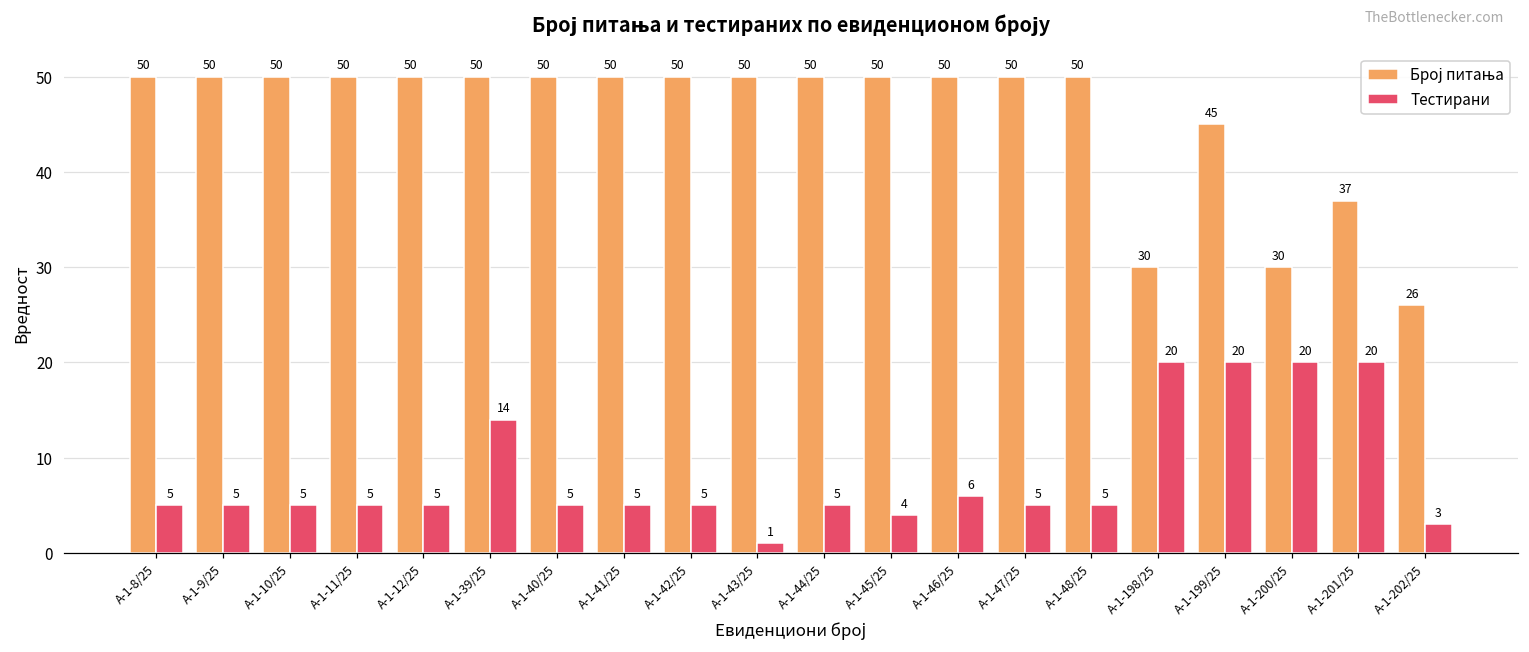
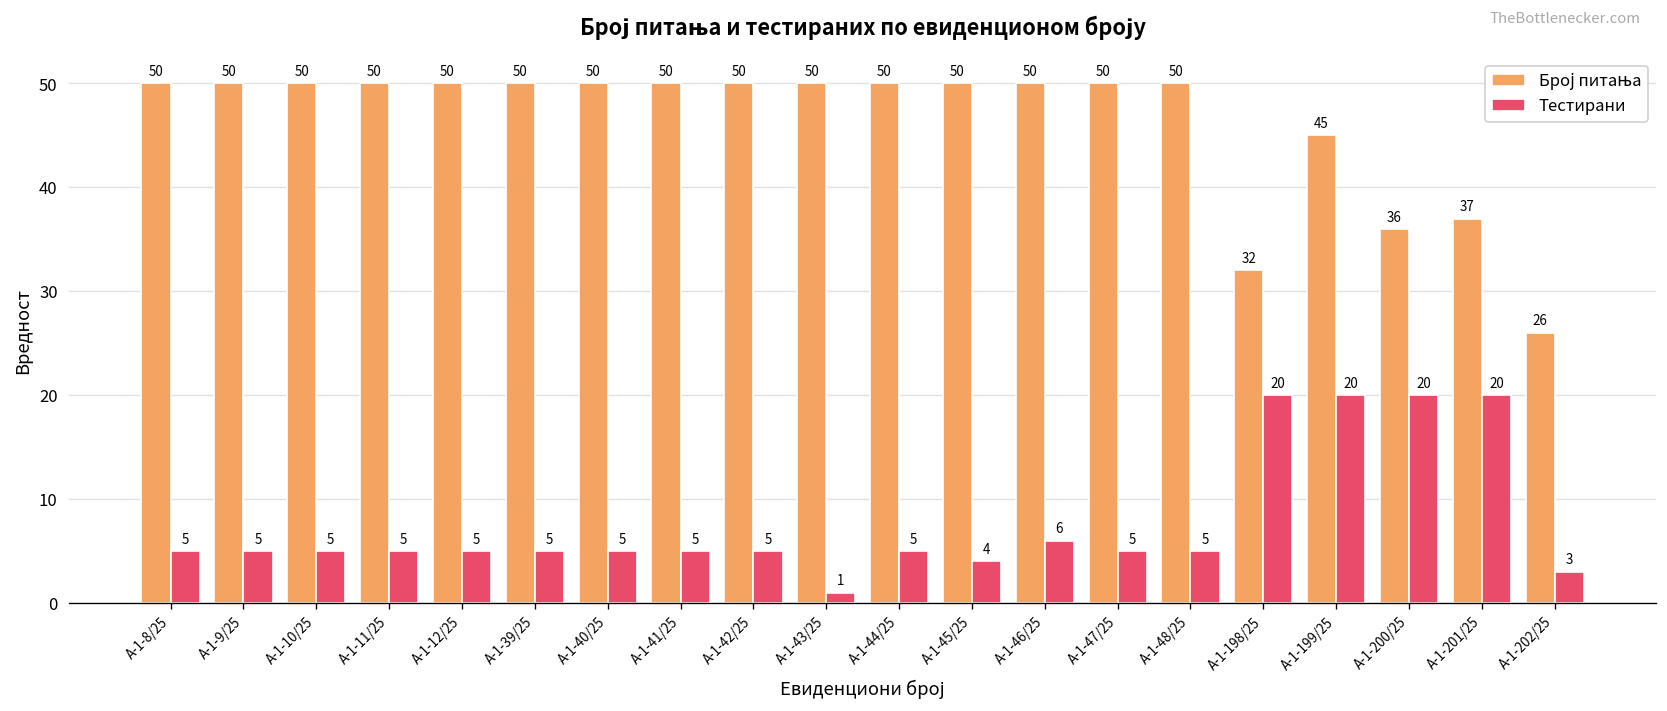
Тестирани, А-1-39/25: 14 -> 5
Број питања, А-1-198/25: 30 -> 32
Број питања, А-1-200/25: 30 -> 36
